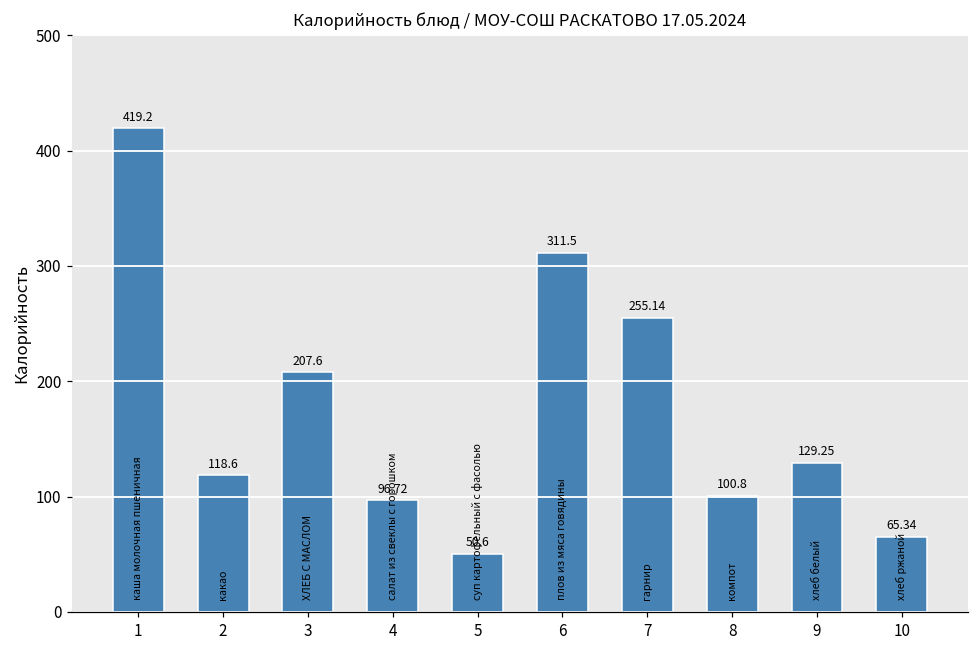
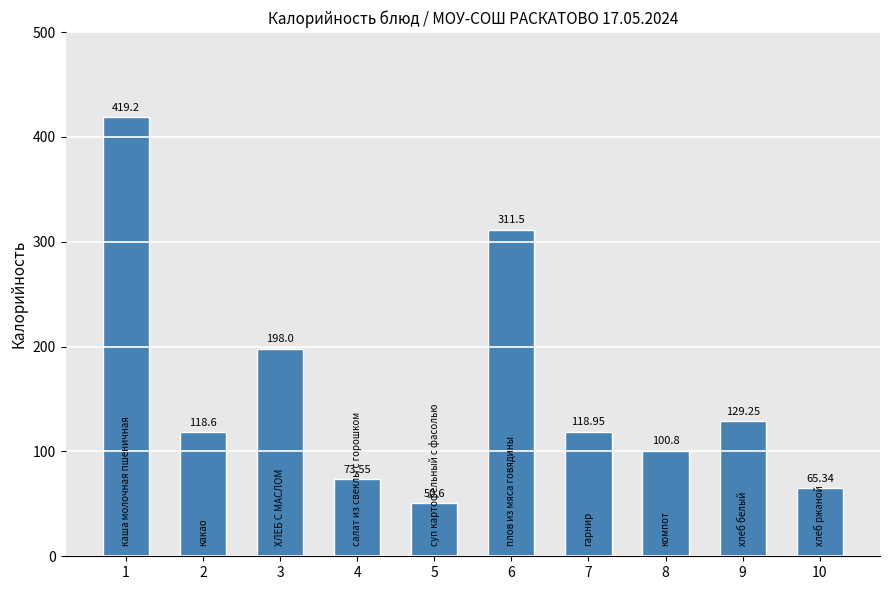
3: 207.6 -> 198.0
4: 96.72 -> 73.55
7: 255.14 -> 118.95
